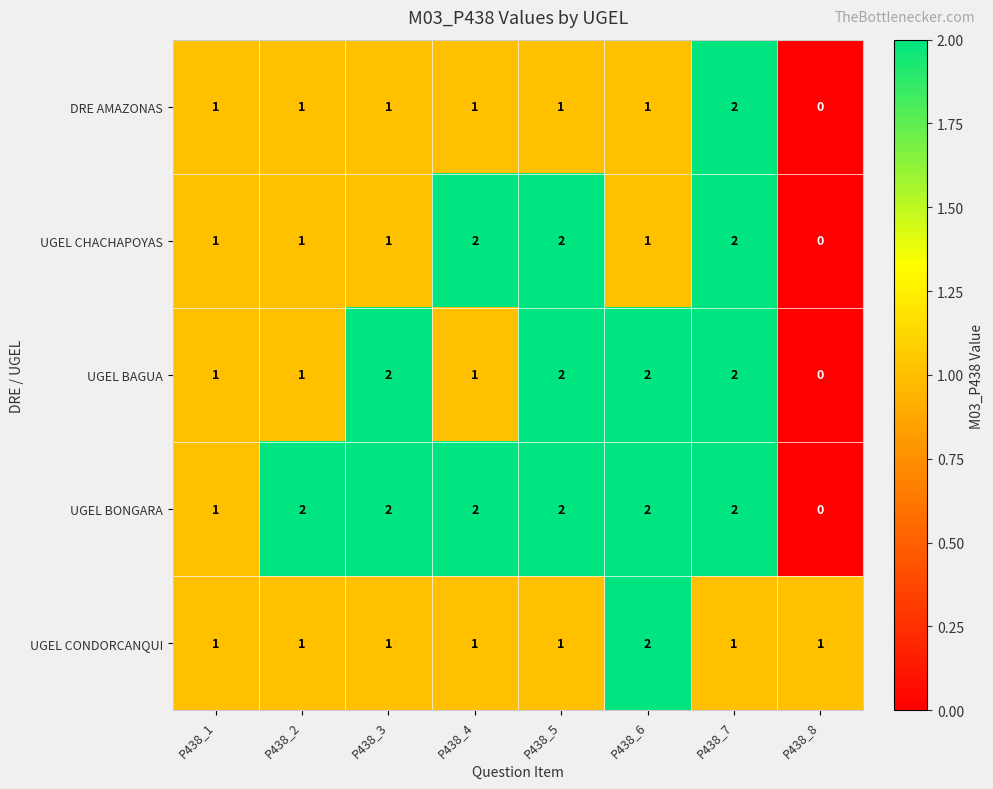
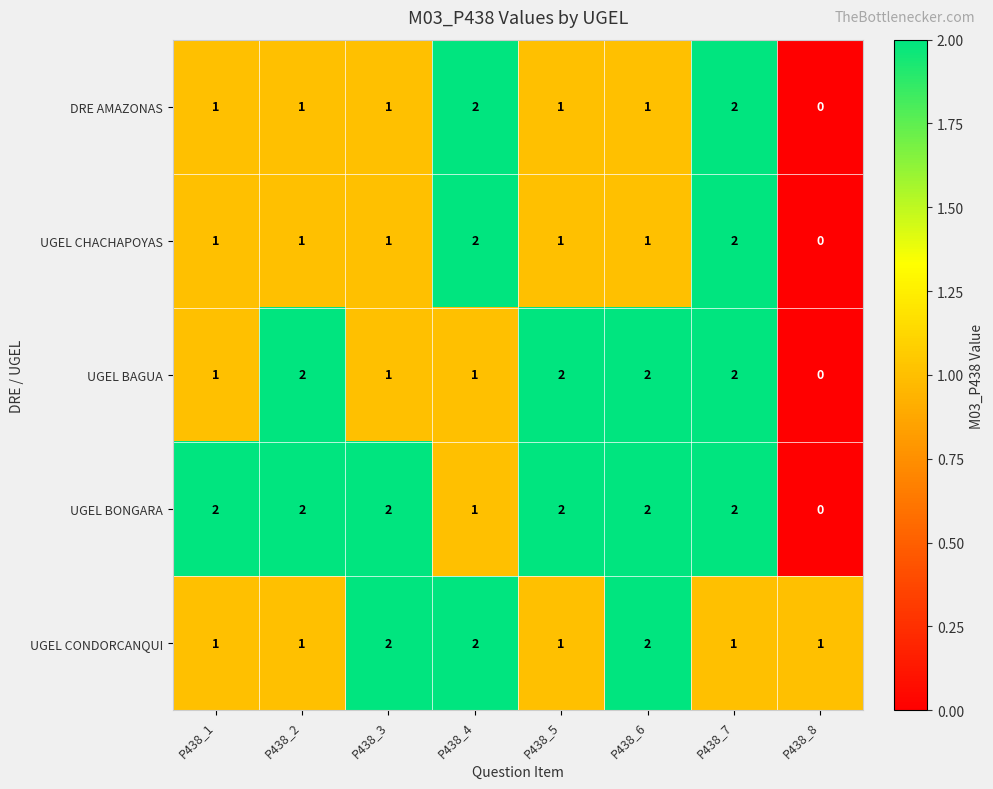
DRE AMAZONAS, P438_4: 1 -> 2
UGEL CHACHAPOYAS, P438_5: 2 -> 1
UGEL BAGUA, P438_2: 1 -> 2
UGEL BAGUA, P438_3: 2 -> 1
UGEL BONGARA, P438_1: 1 -> 2
UGEL BONGARA, P438_4: 2 -> 1
UGEL CONDORCANQUI, P438_3: 1 -> 2
UGEL CONDORCANQUI, P438_4: 1 -> 2
